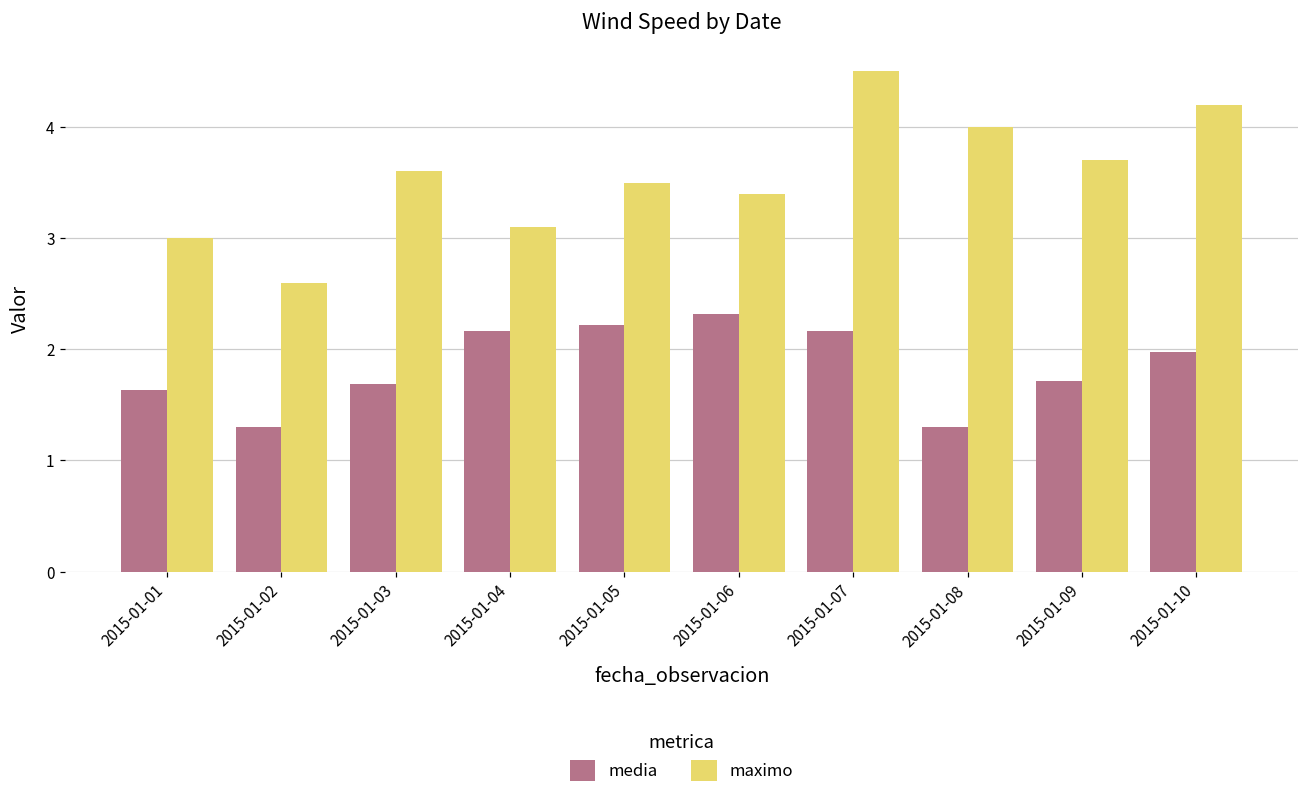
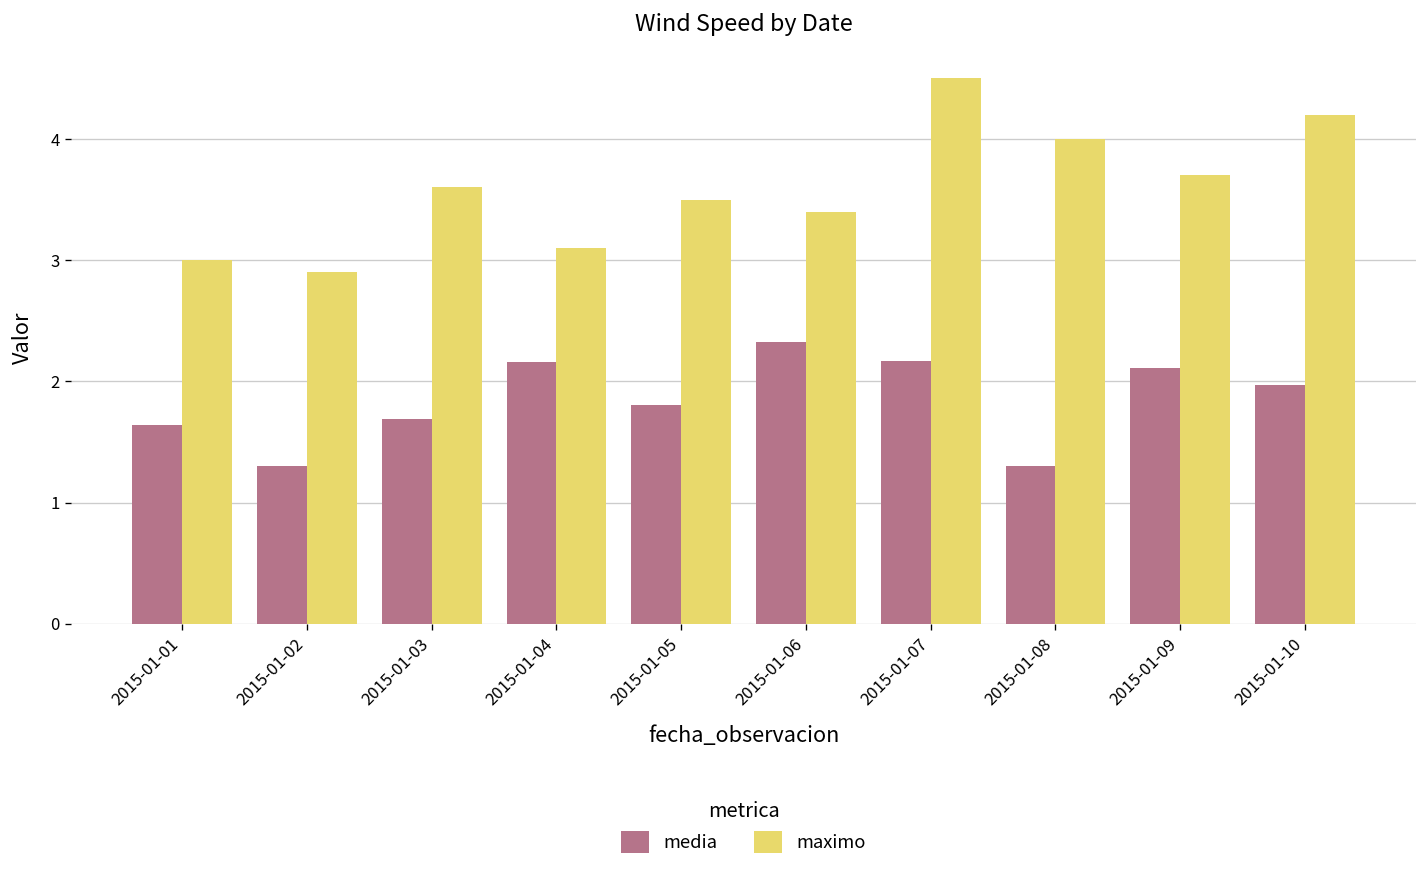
maximo, 2015-01-02: 2.6 -> 2.9
media, 2015-01-05: 2.22 -> 1.80
media, 2015-01-09: 1.71 -> 2.11
